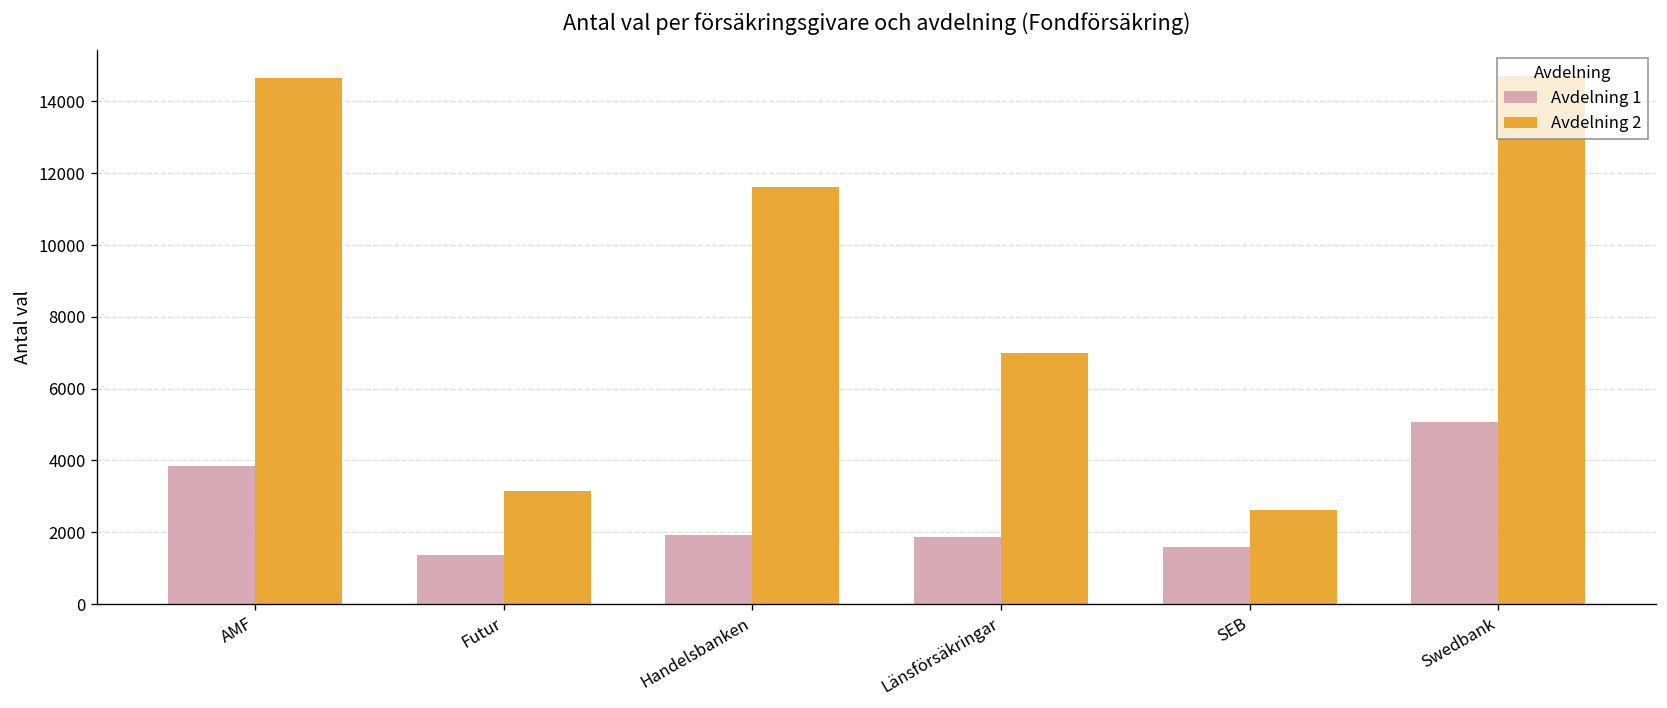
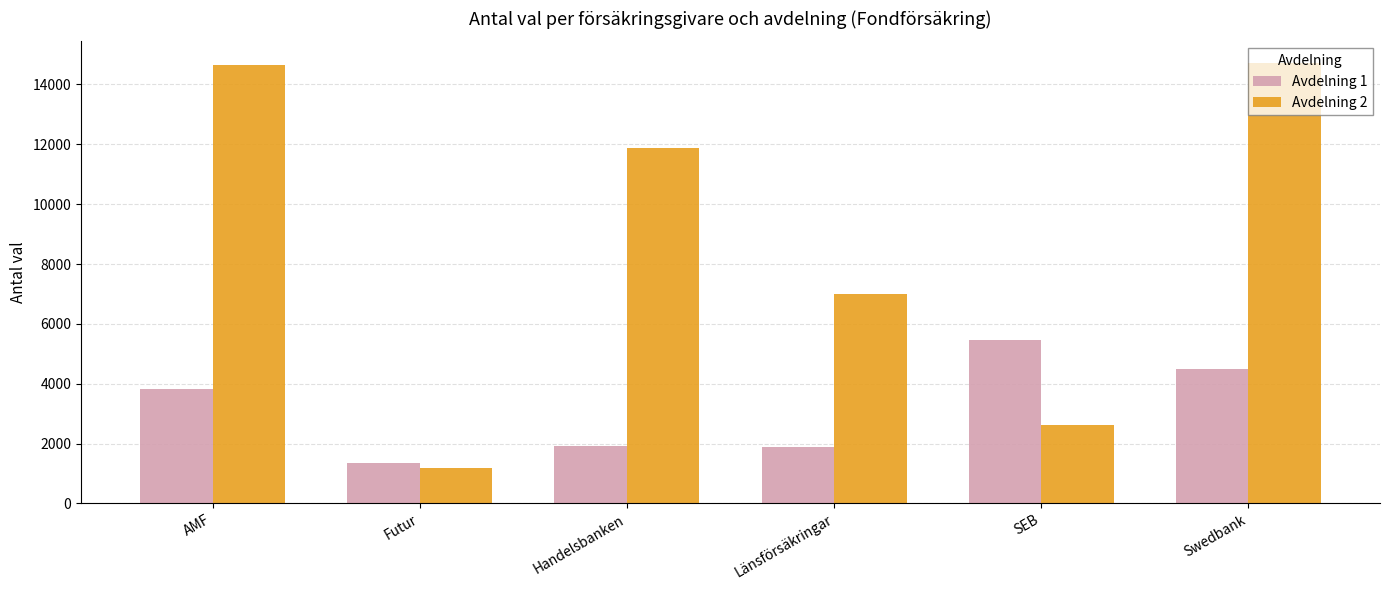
Avdelning 2, Futur: 3200 -> 1200
Avdelning 2, Handelsbanken: 11600 -> 11900
Avdelning 1, SEB: 1600 -> 5500
Avdelning 1, Swedbank: 5100 -> 4500
